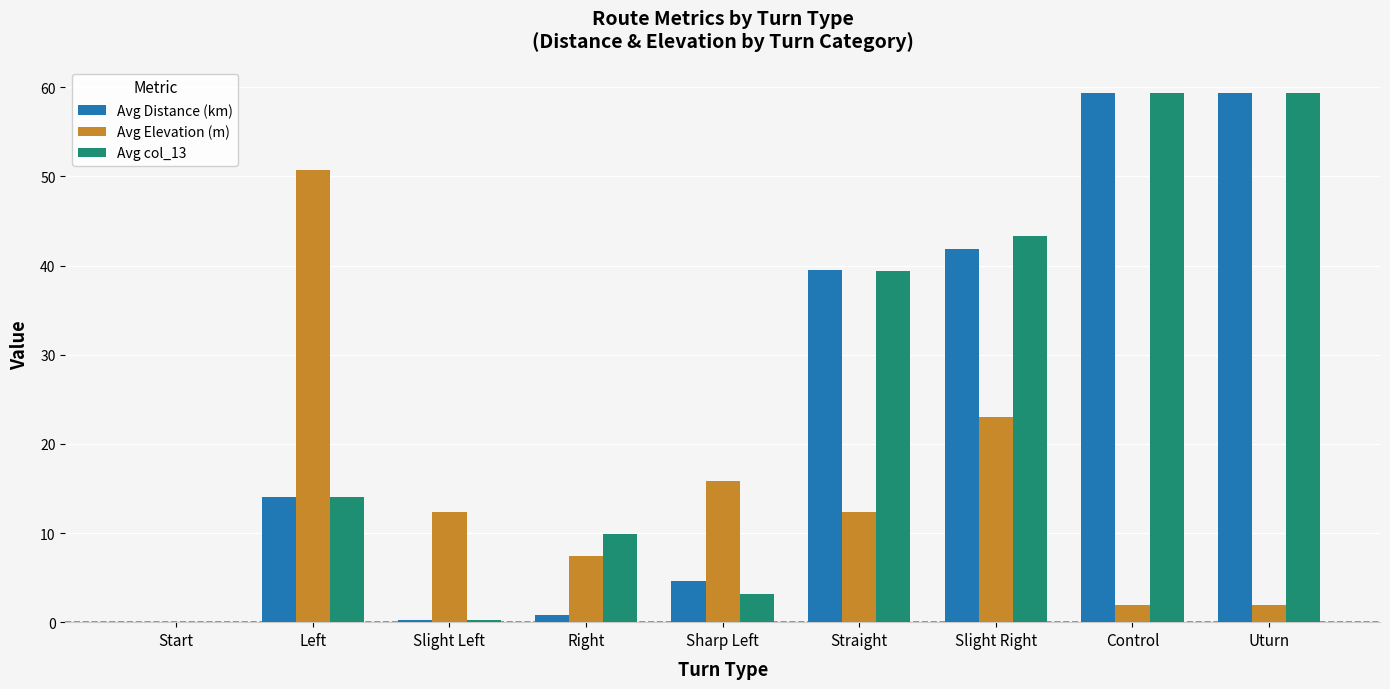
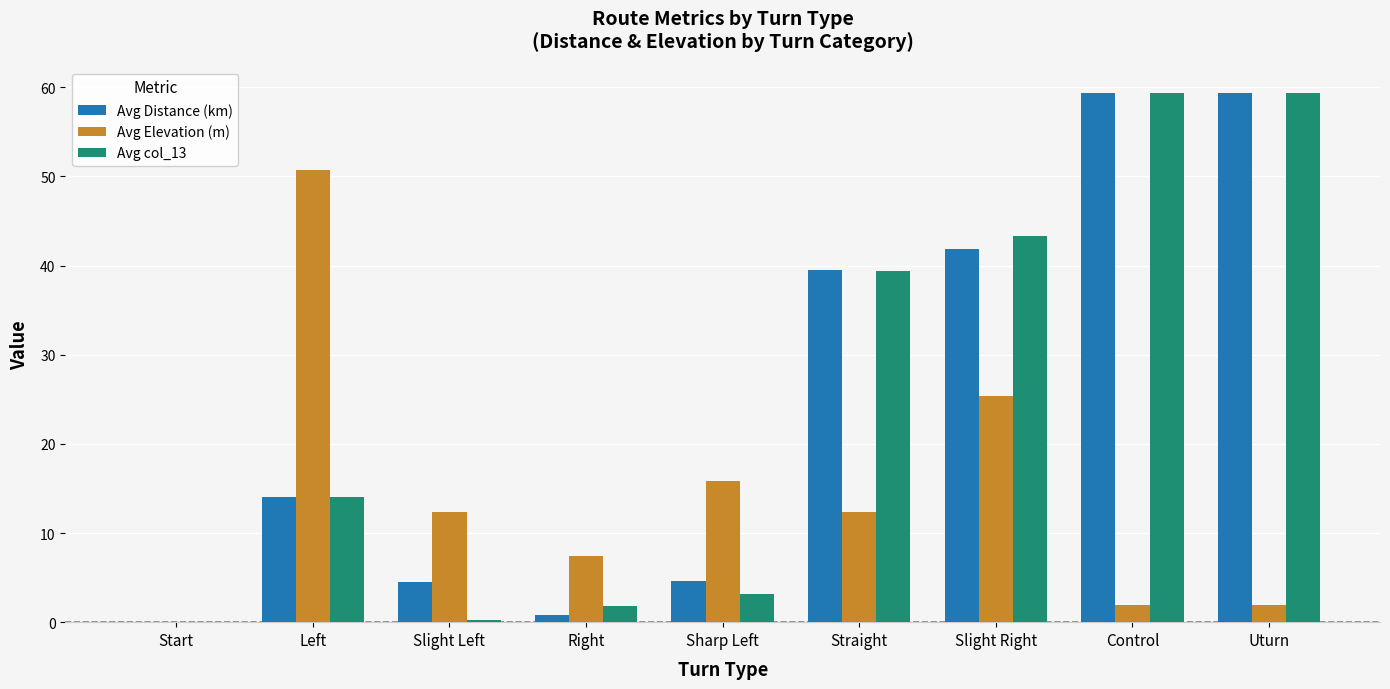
Avg Distance (km), Slight Left: 0 -> 5
Avg col_13, Right: 10 -> 2
Avg Elevation (m), Slight Right: 23 -> 25
